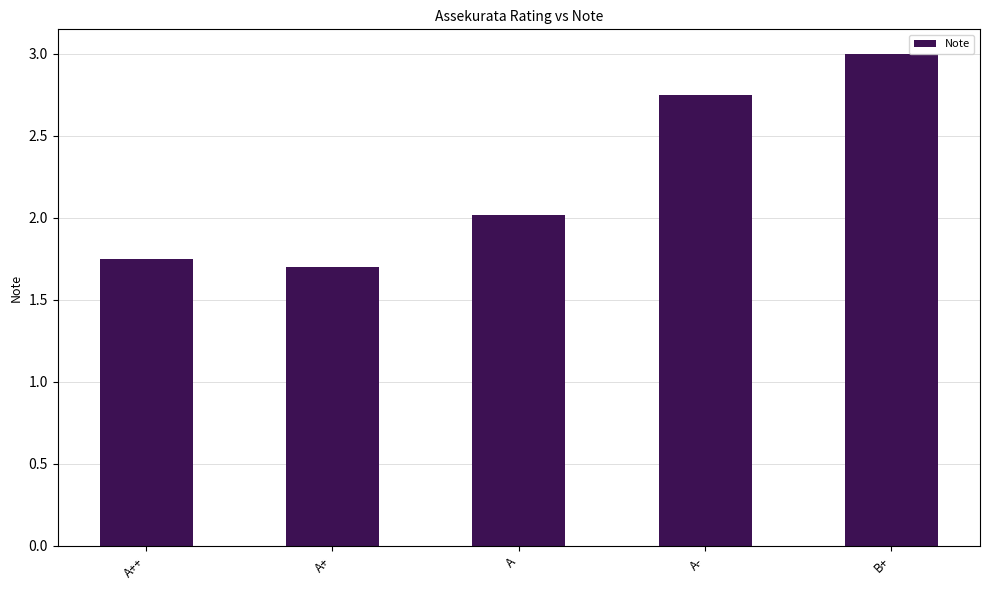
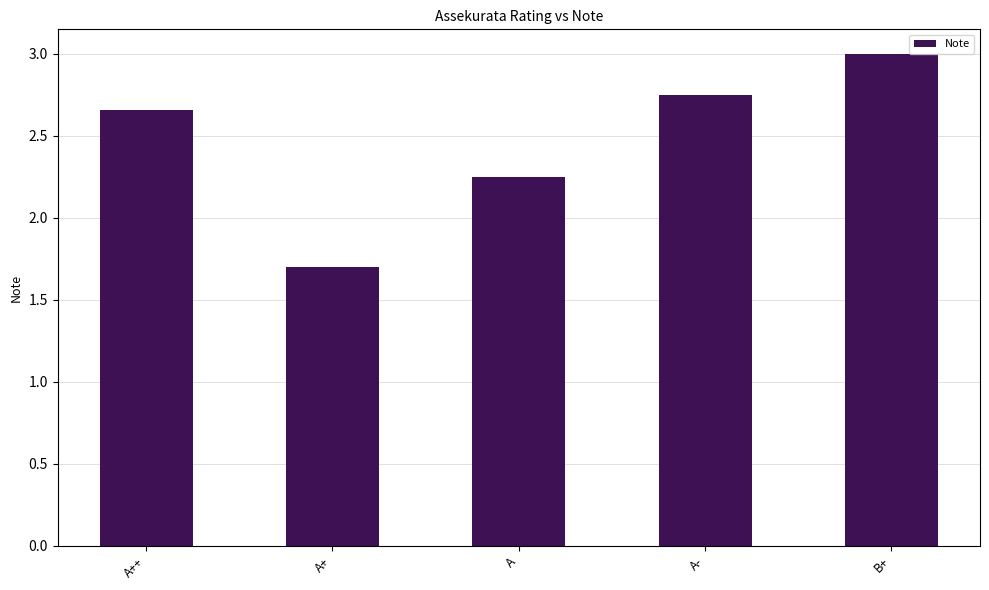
A++: 1.75 -> 2.66
A: 2.02 -> 2.25
